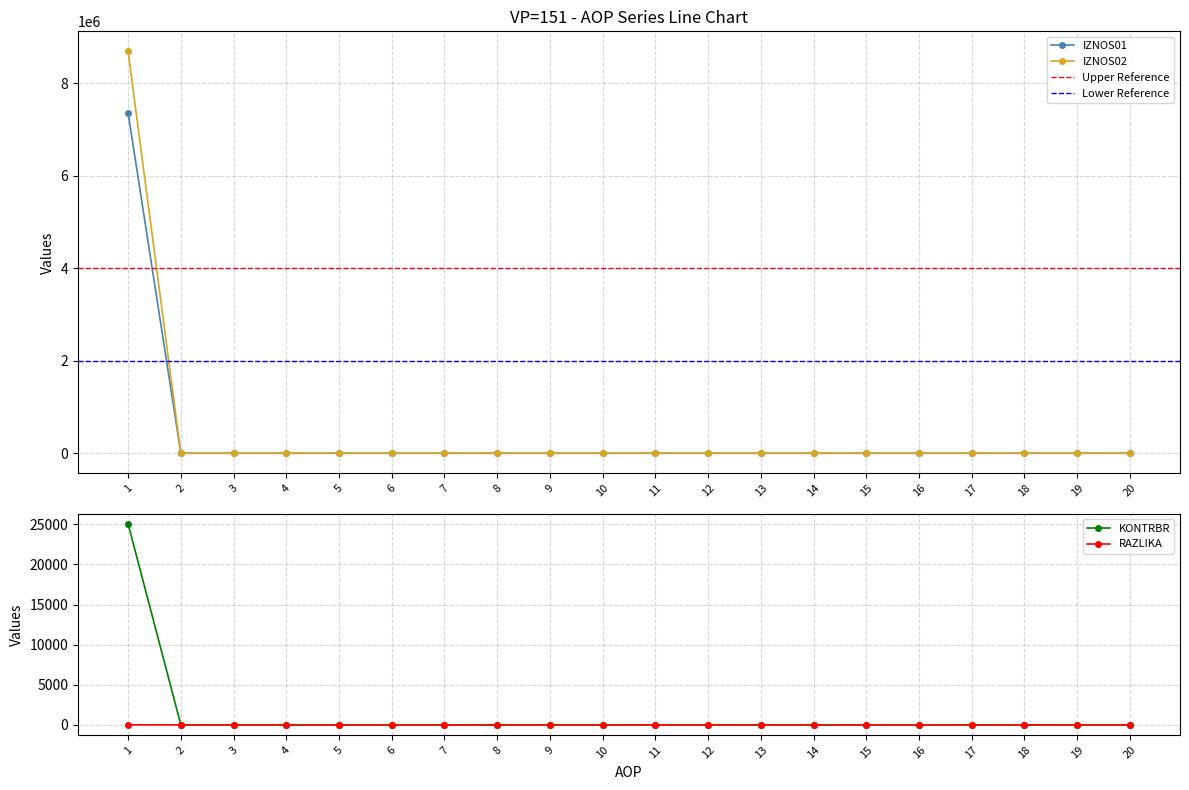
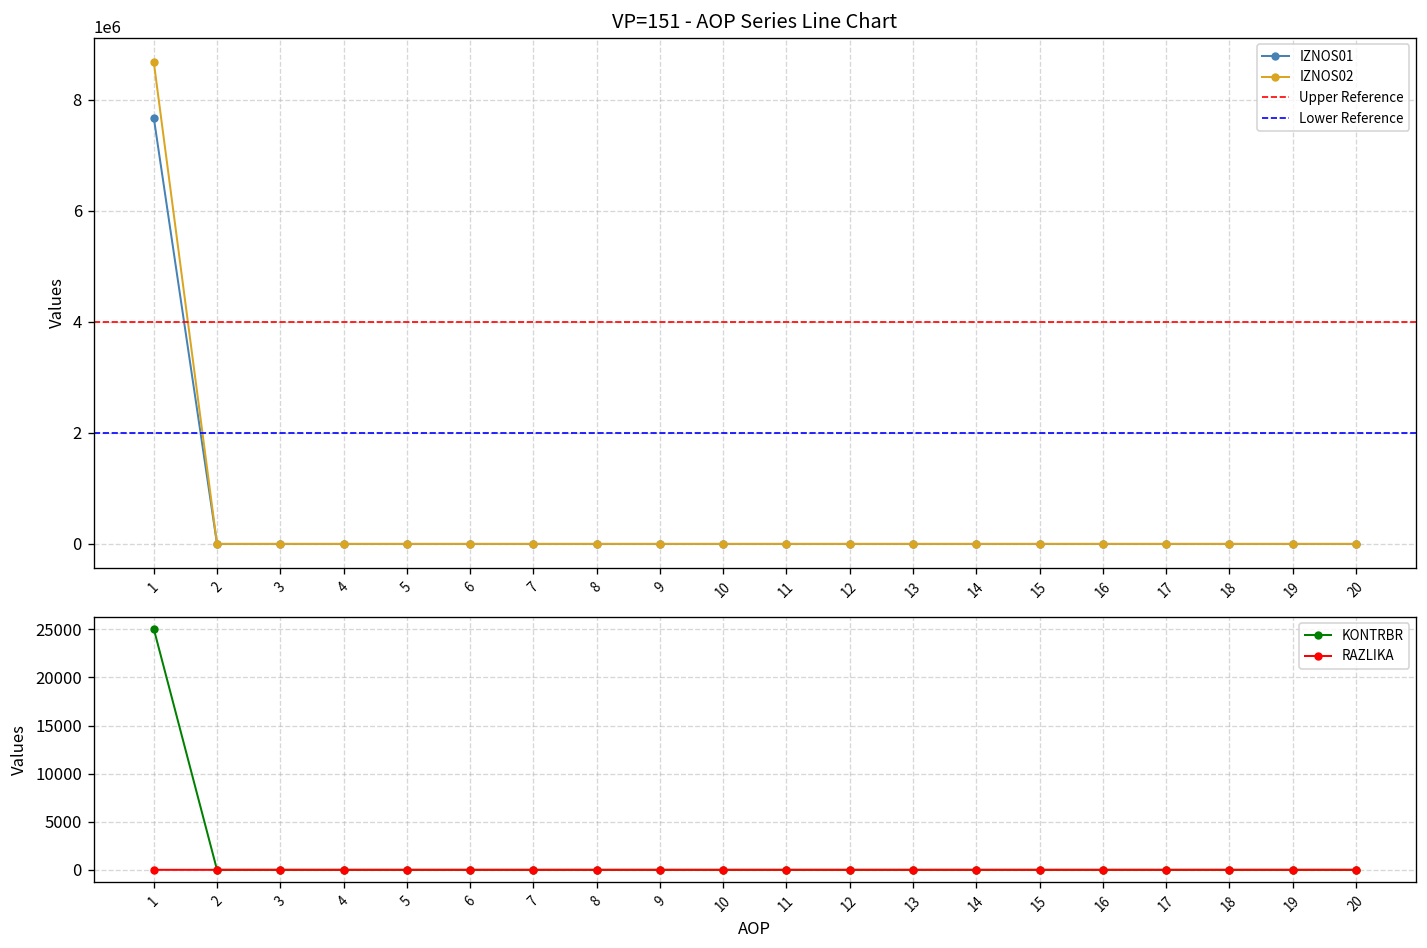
VP=151 - AOP Series Line Chart, IZNOS01, 1: 7400000 -> 7700000
